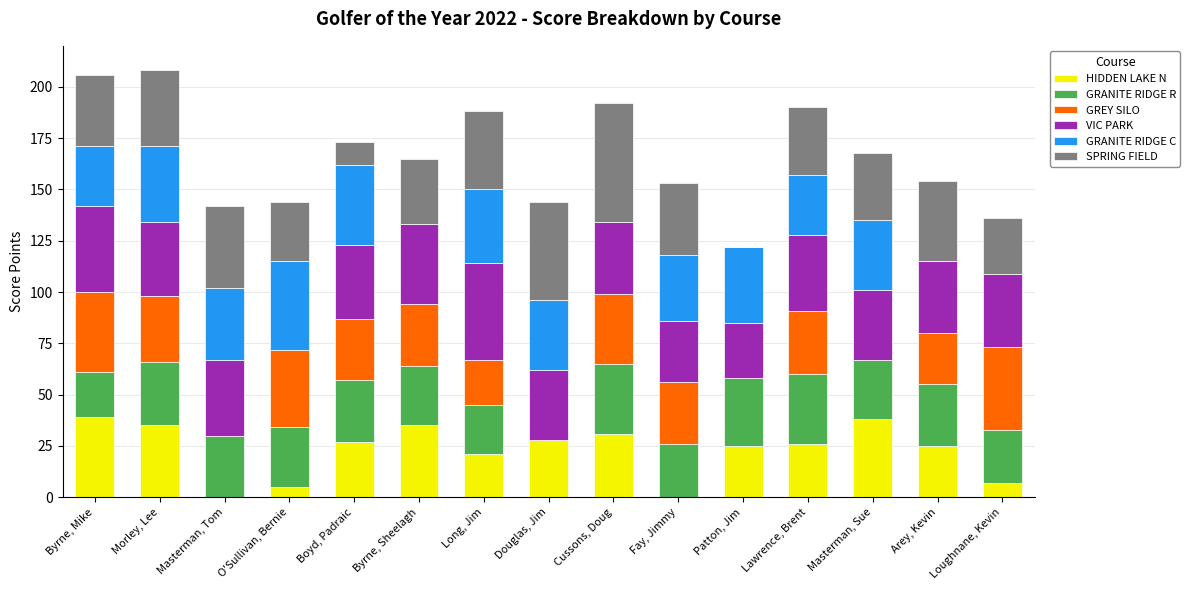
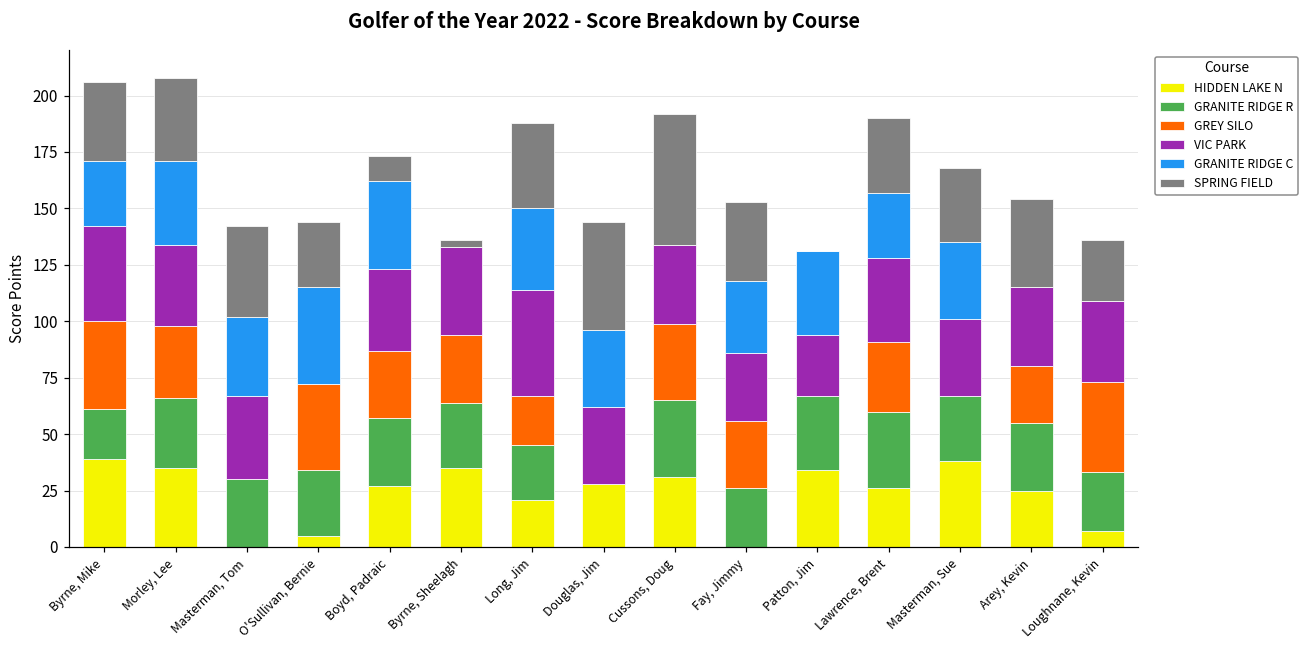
SPRING FIELD, Byrne, Sheelagh: 32 -> 3
HIDDEN LAKE N, Patton, Jim: 25 -> 34
